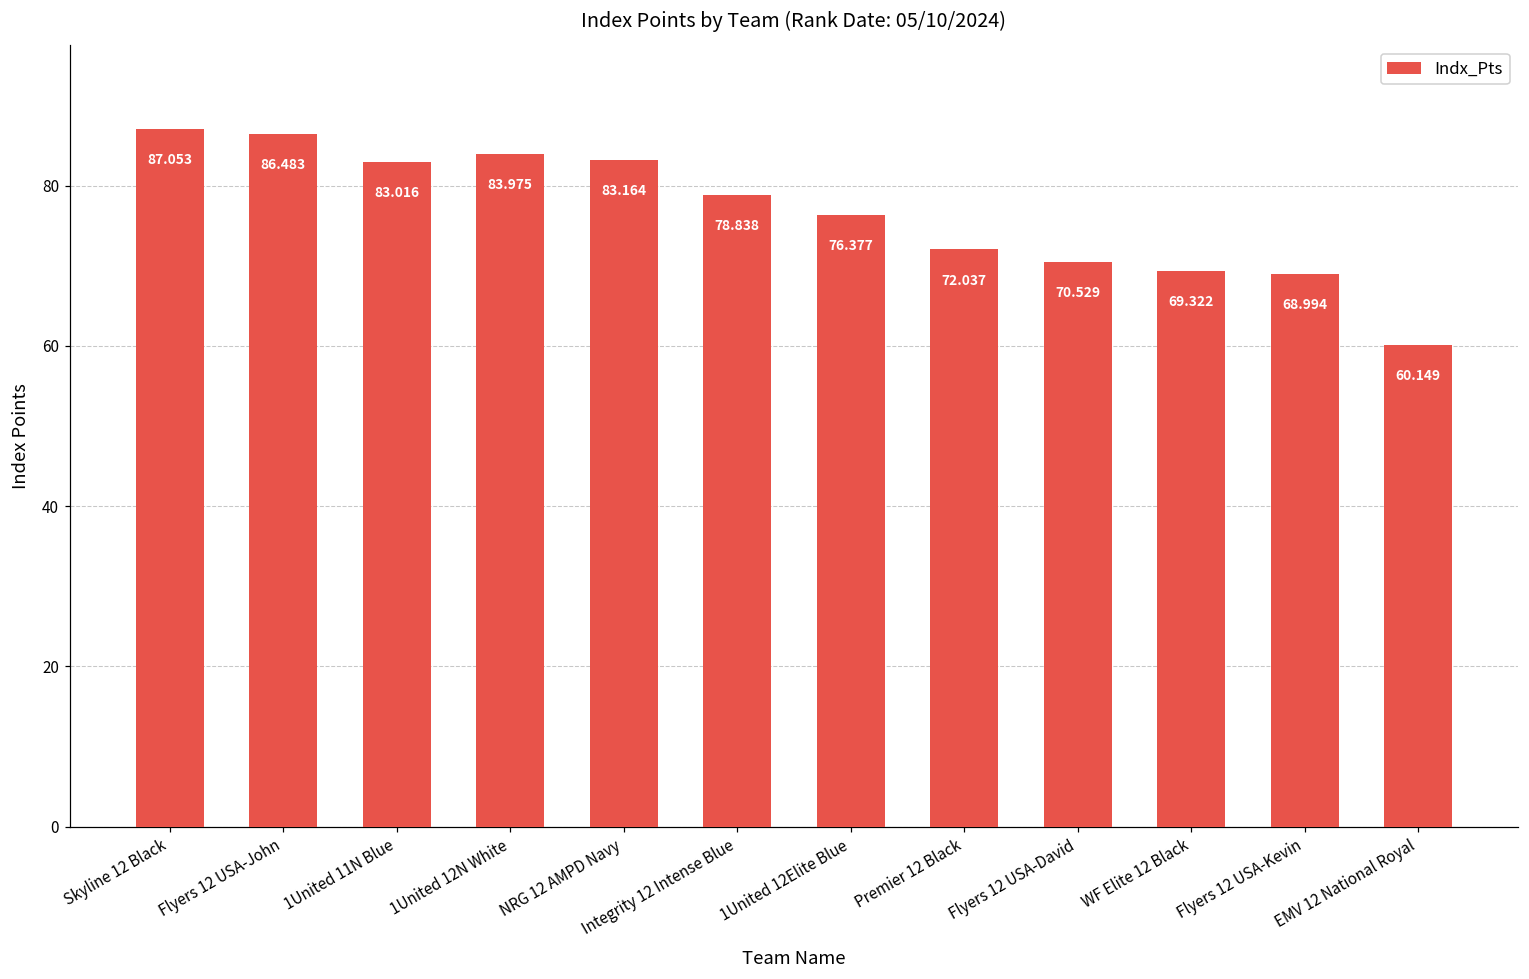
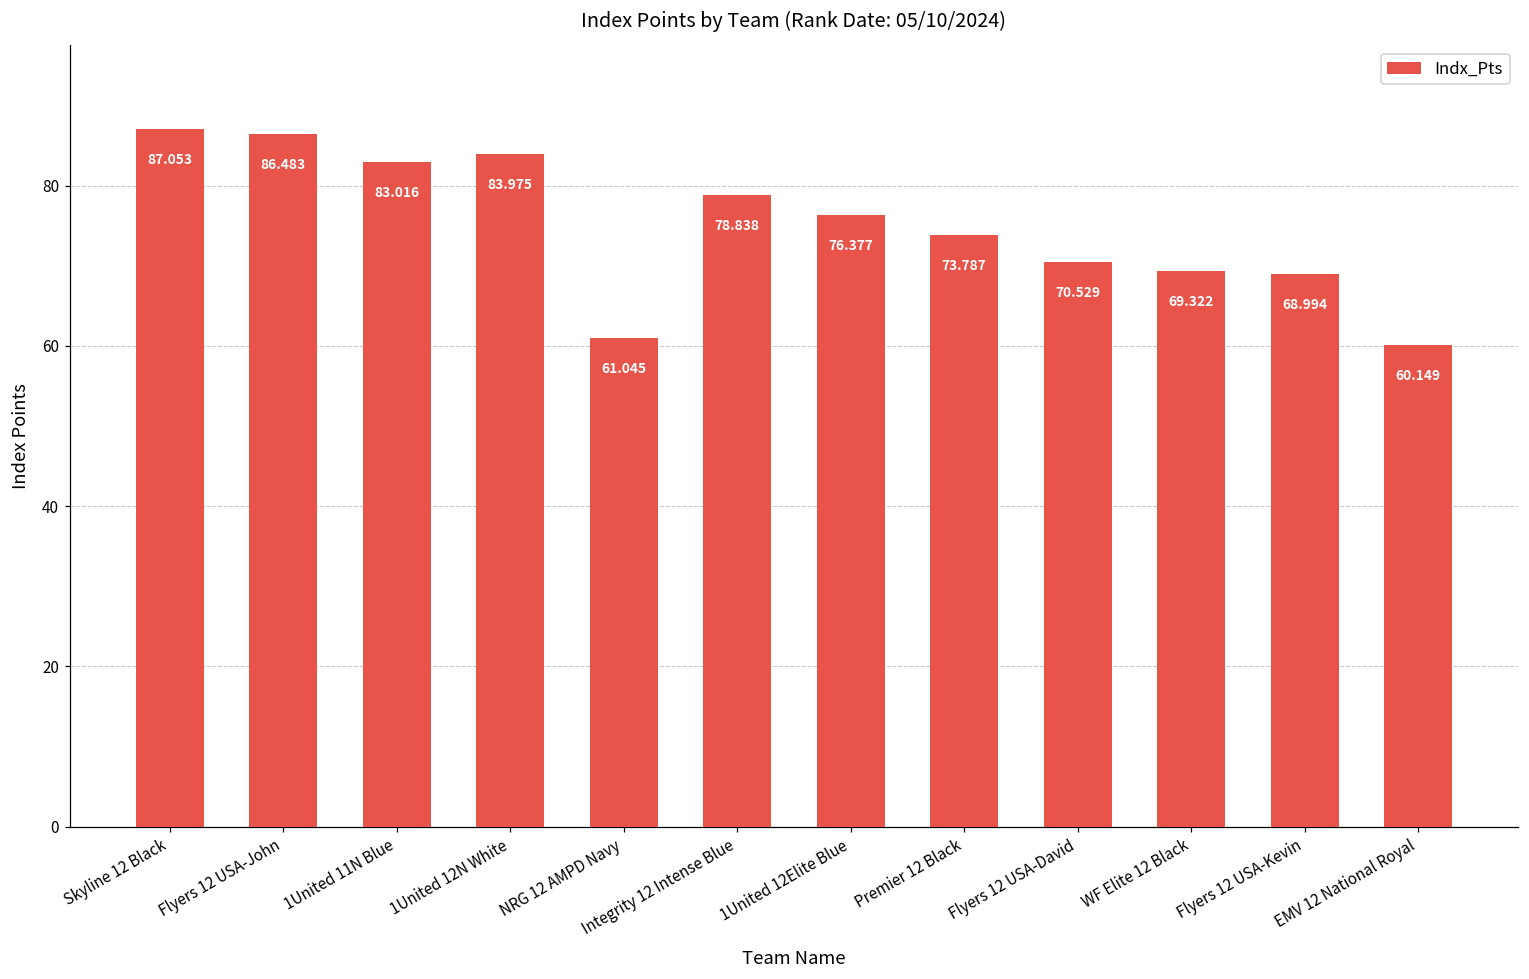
NRG 12 AMPD Navy: 83.164 -> 61.045
Premier 12 Black: 72.037 -> 73.787
